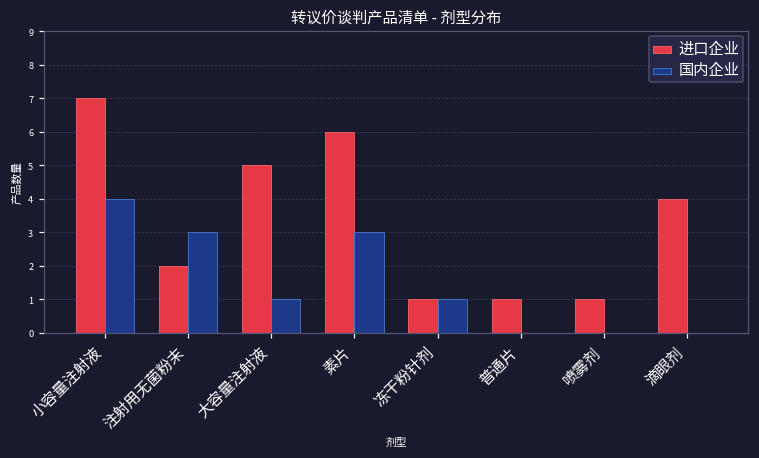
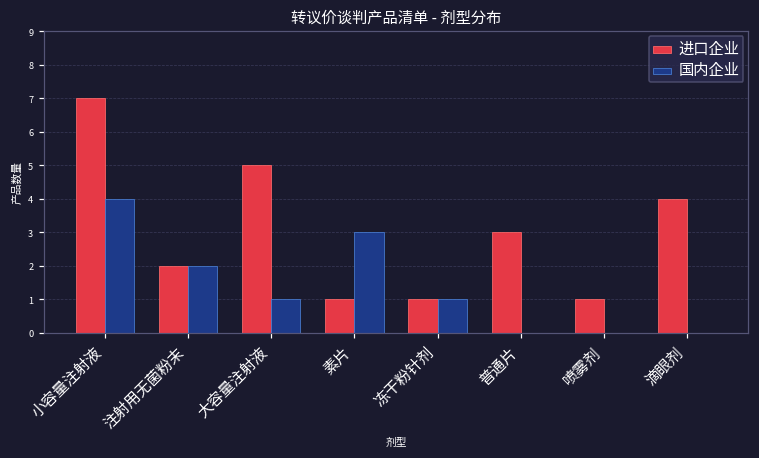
国内企业, 注射用无菌粉末: 3 -> 2
进口企业, 素片: 6 -> 1
进口企业, 普通片: 1 -> 3
